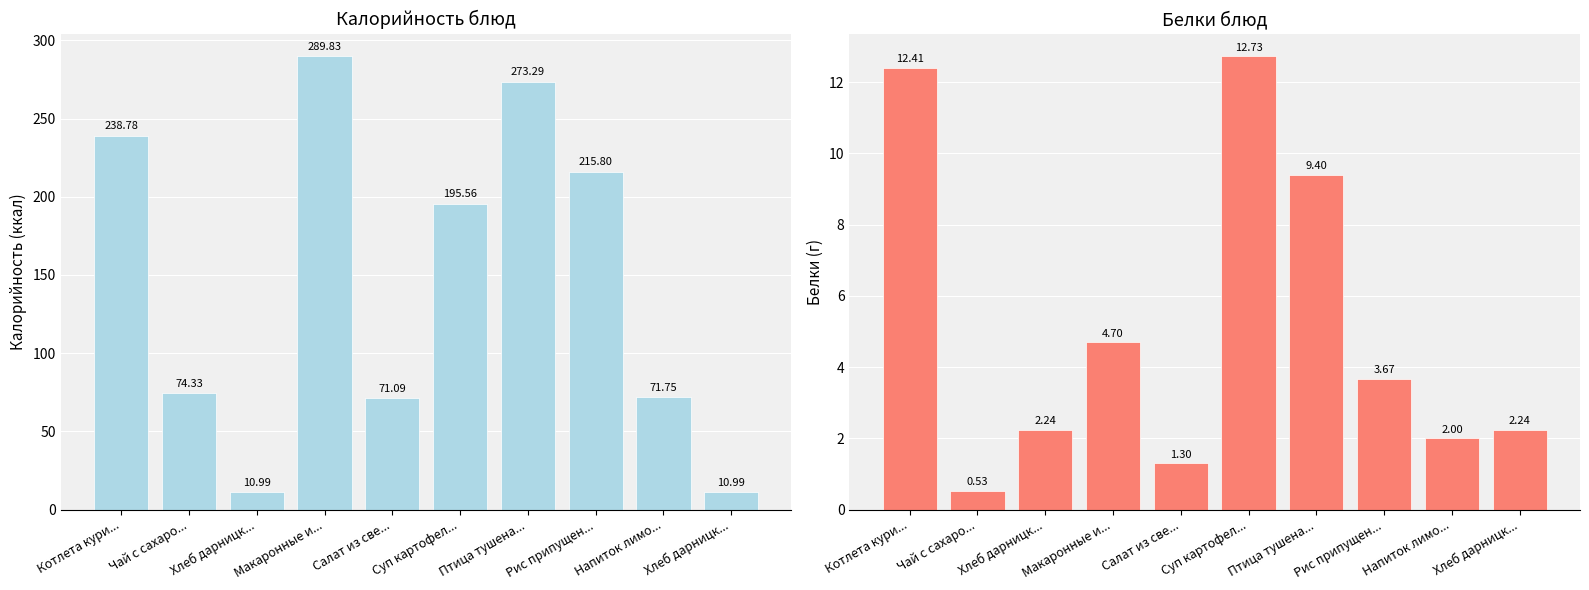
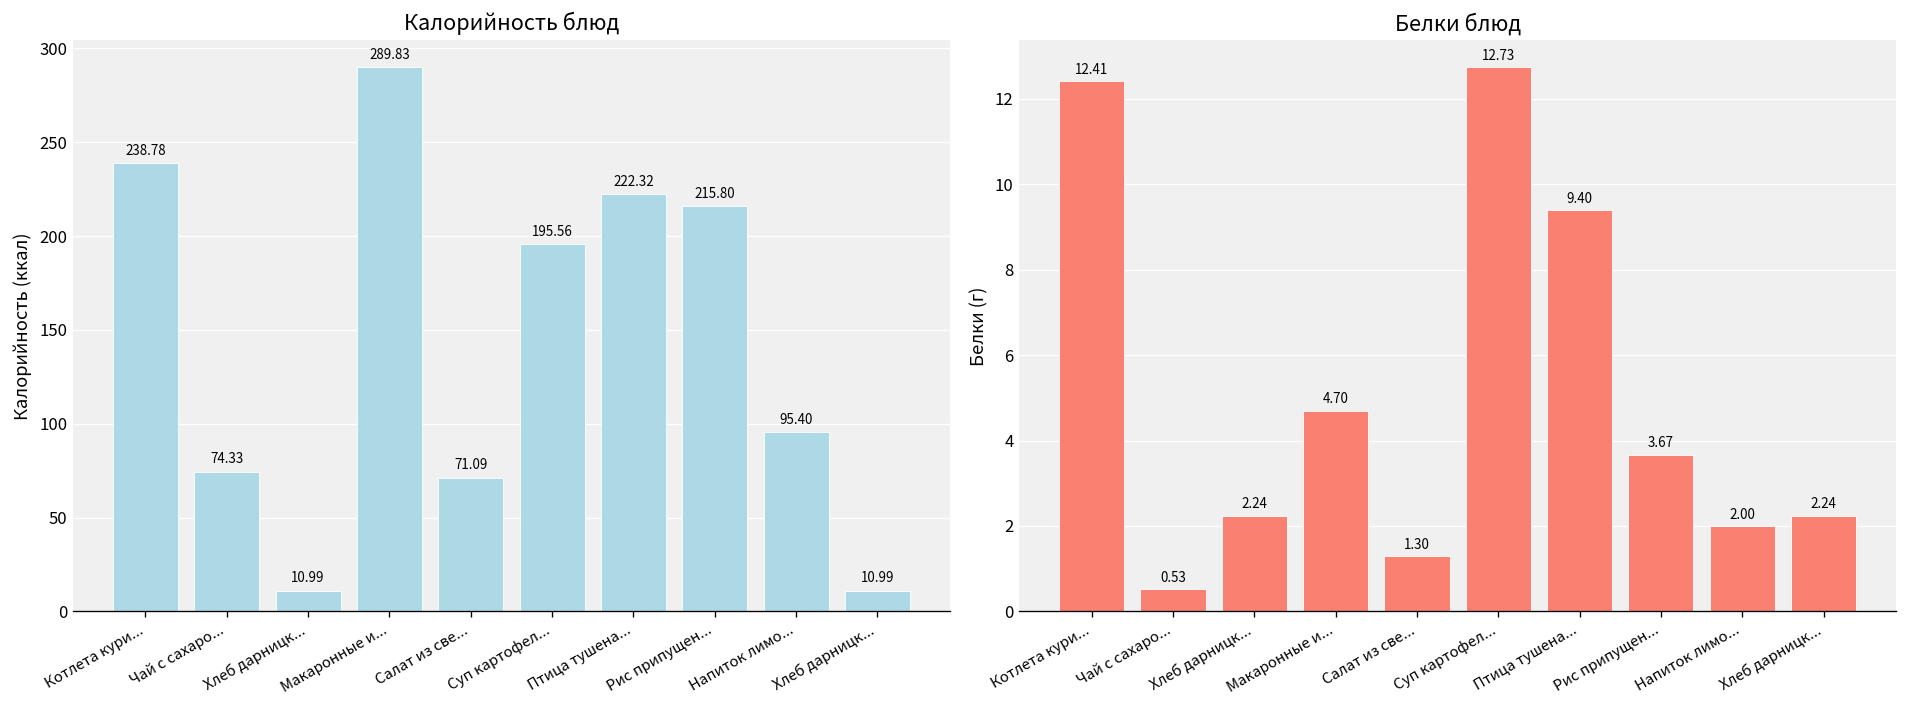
Калорийность блюд, Птица тушена...: 273.29 -> 222.32
Калорийность блюд, Напиток лимо...: 71.75 -> 95.40
